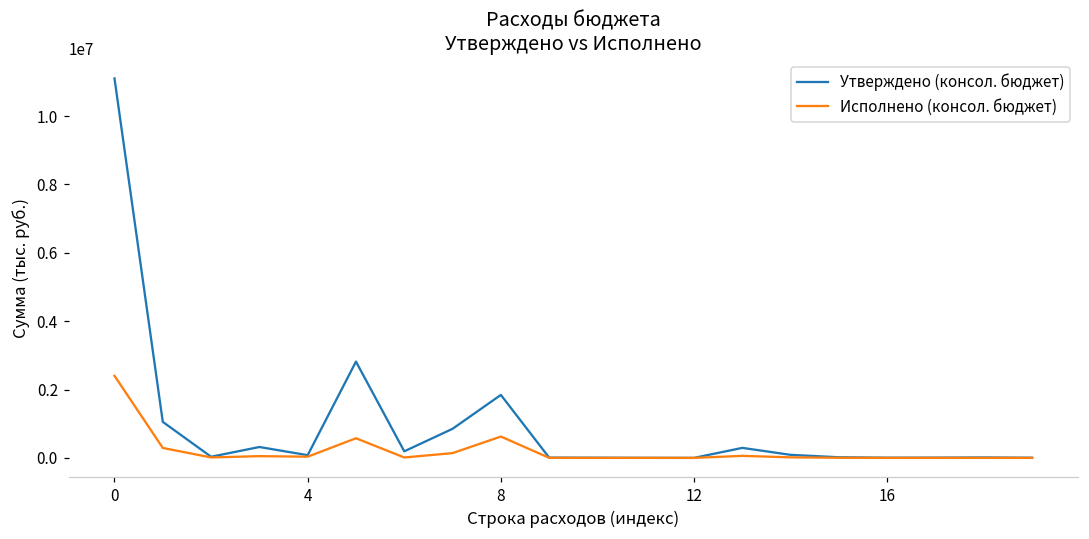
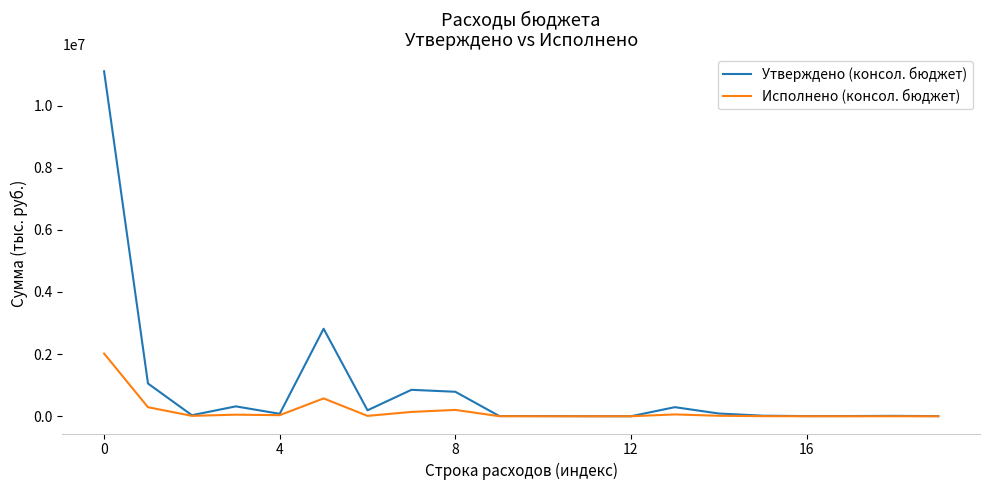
Исполнено (консол. бюджет), 0: 2400000 -> 2000000
Утверждено (консол. бюджет), 8: 1800000 -> 800000
Исполнено (консол. бюджет), 8: 600000 -> 200000
